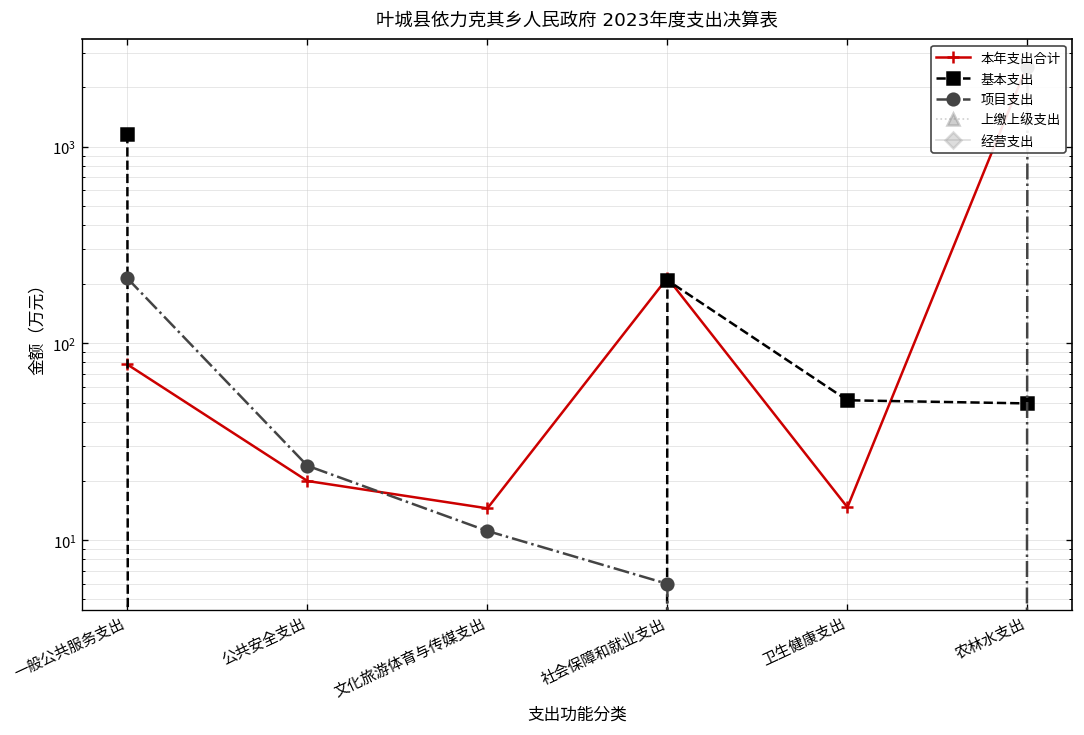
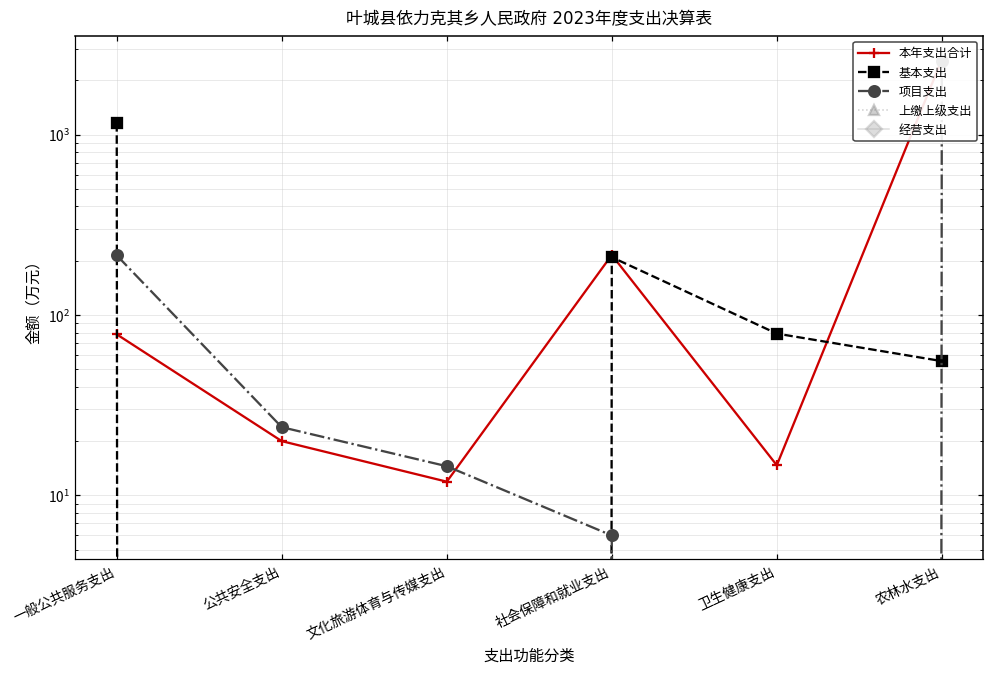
本年支出合计, 文化旅游体育与传媒支出: 15 -> 12
项目支出, 文化旅游体育与传媒支出: 11 -> 15
基本支出, 卫生健康支出: 51 -> 80
基本支出, 农林水支出: 50 -> 56
